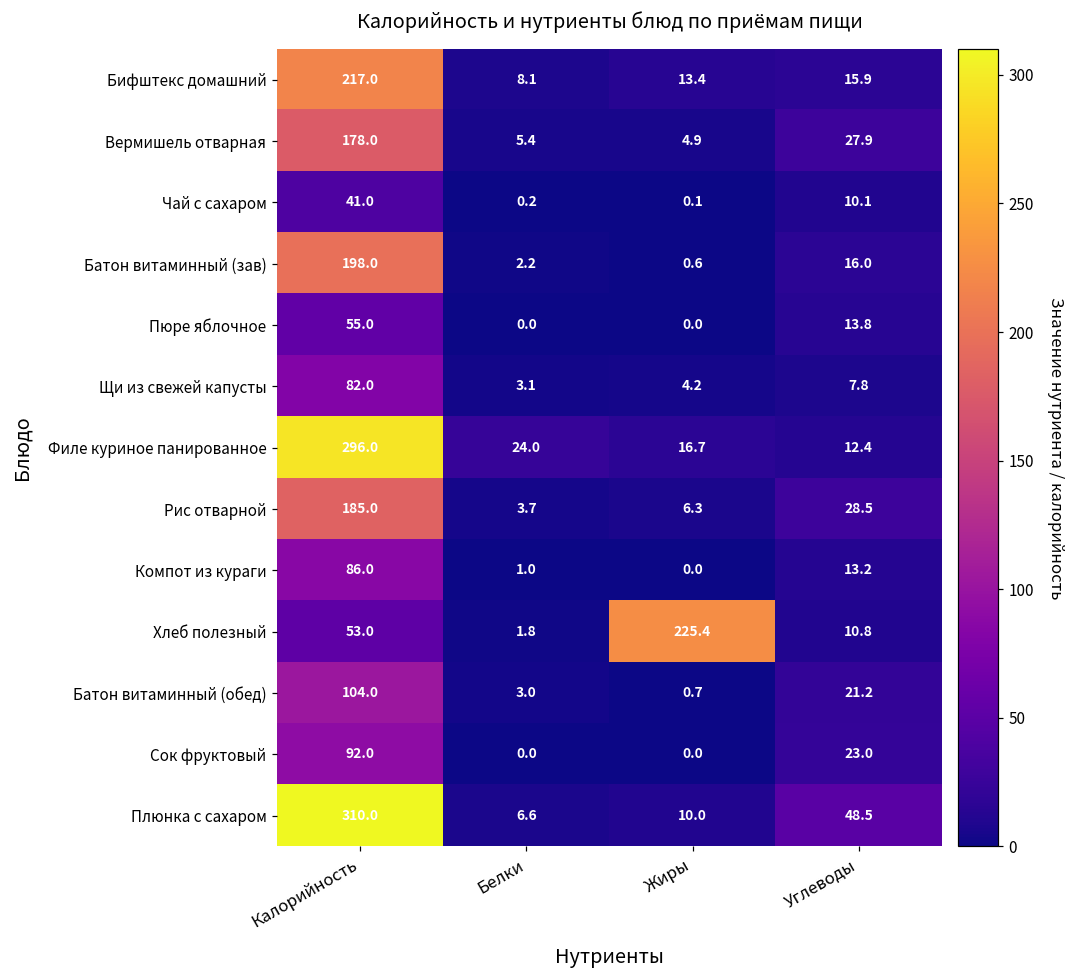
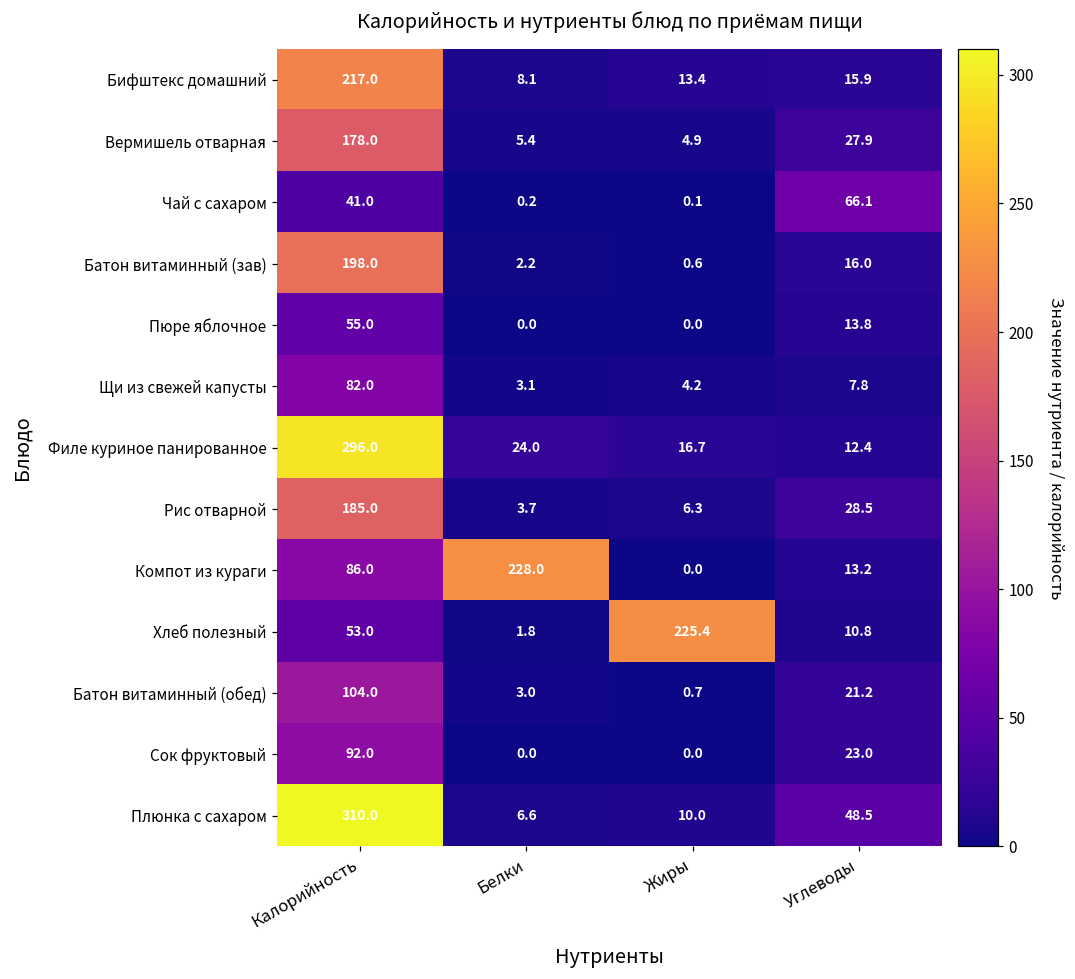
Чай с сахаром, Углеводы: 10.1 -> 66.1
Компот из кураги, Белки: 1.0 -> 228.0
